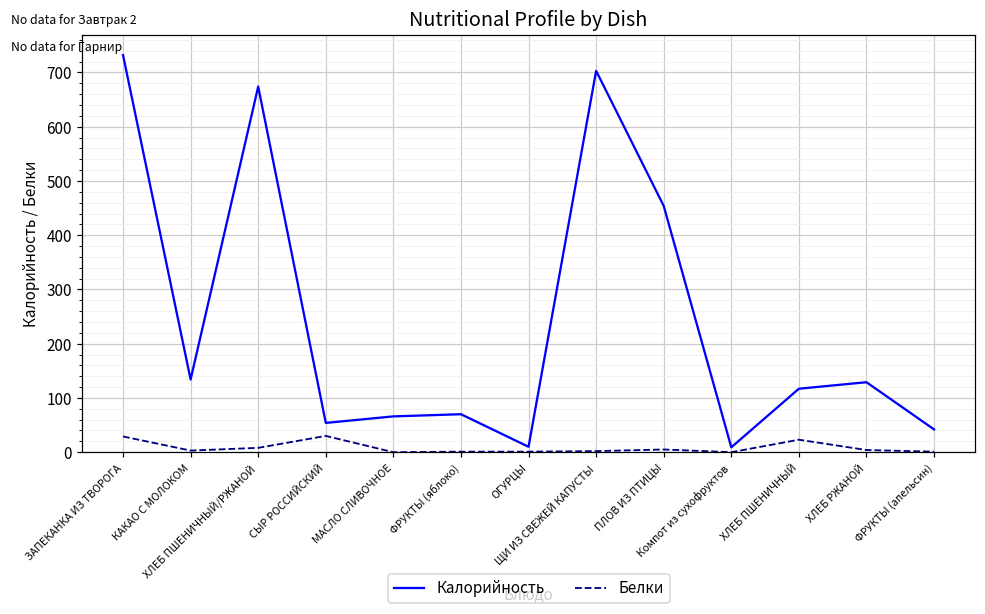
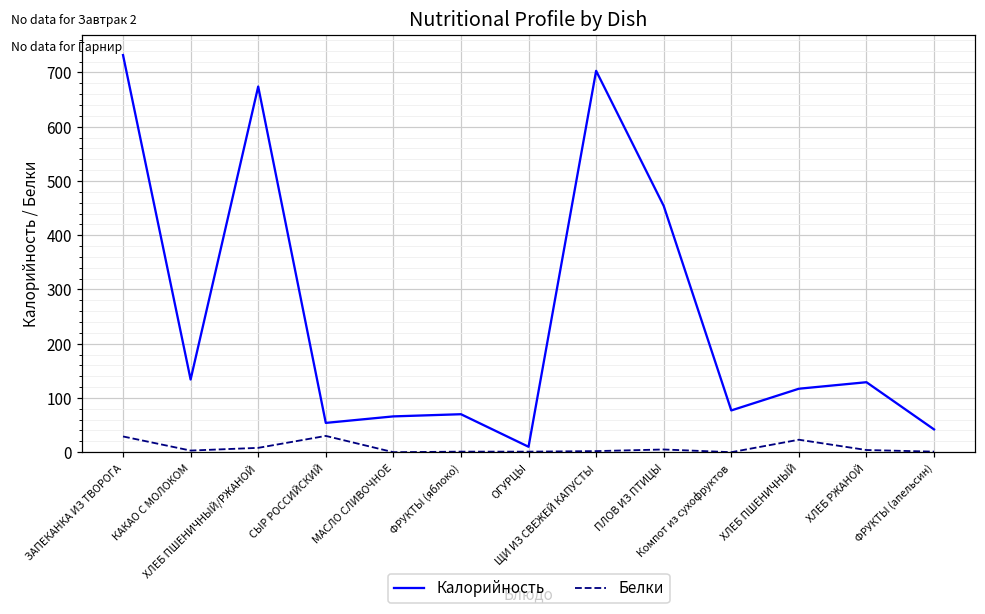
Калорийность, Компот из сухофруктов: 10 -> 80
